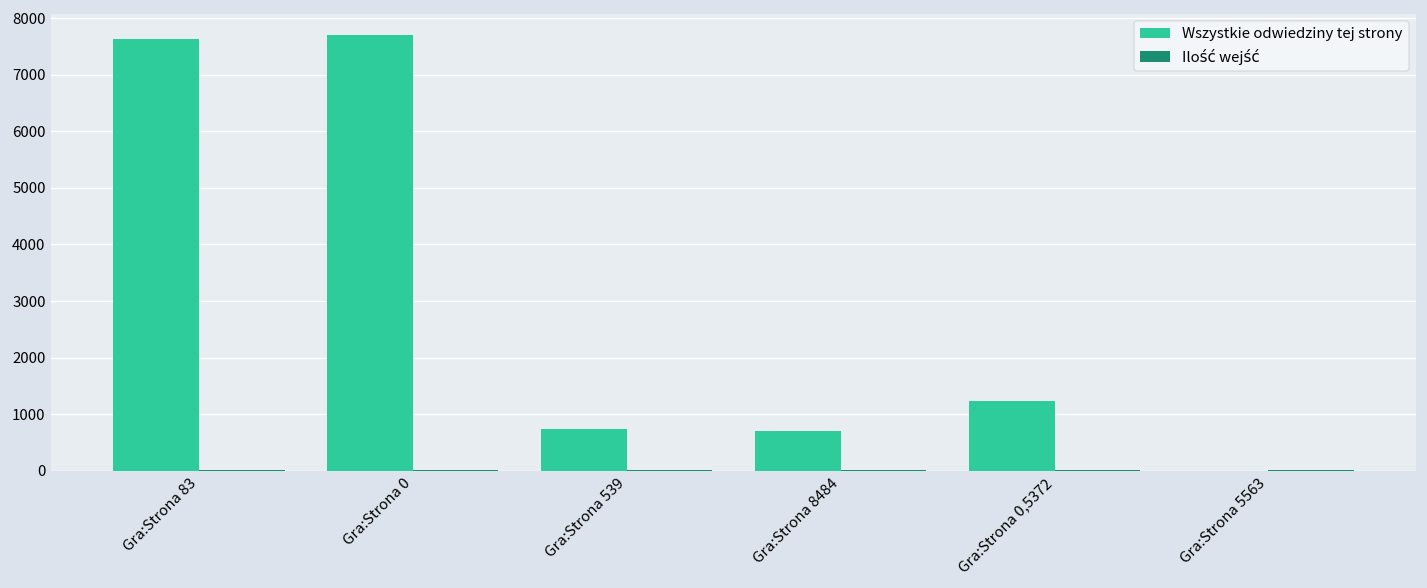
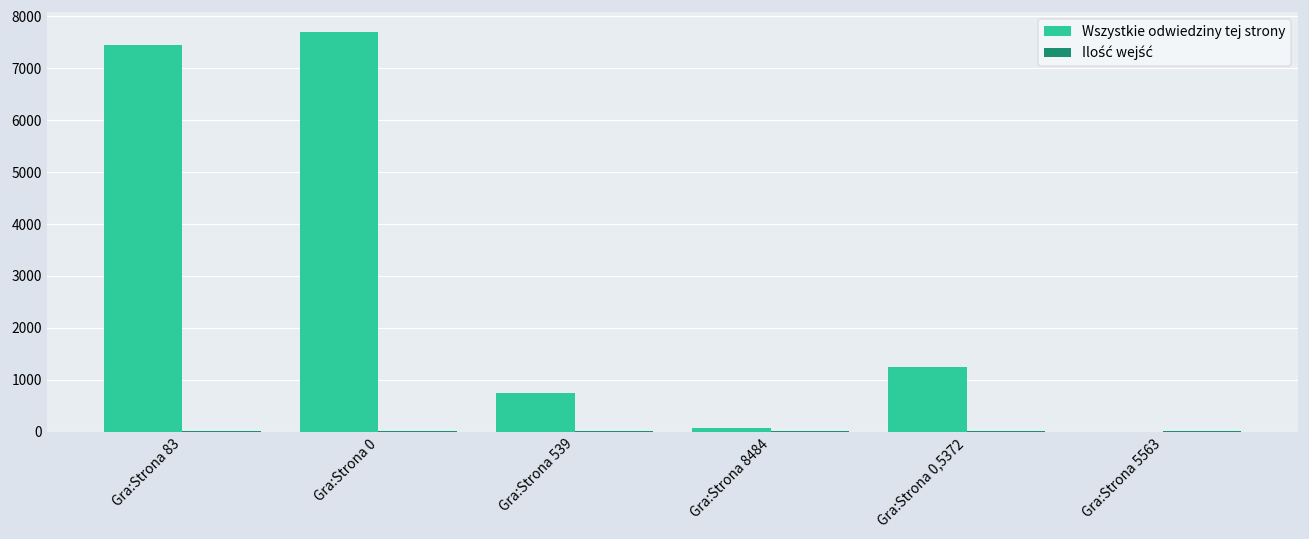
Wszystkie odwiedziny tej strony, Gra:Strona 83: 7600 -> 7500
Wszystkie odwiedziny tej strony, Gra:Strona 8484: 700 -> 100
